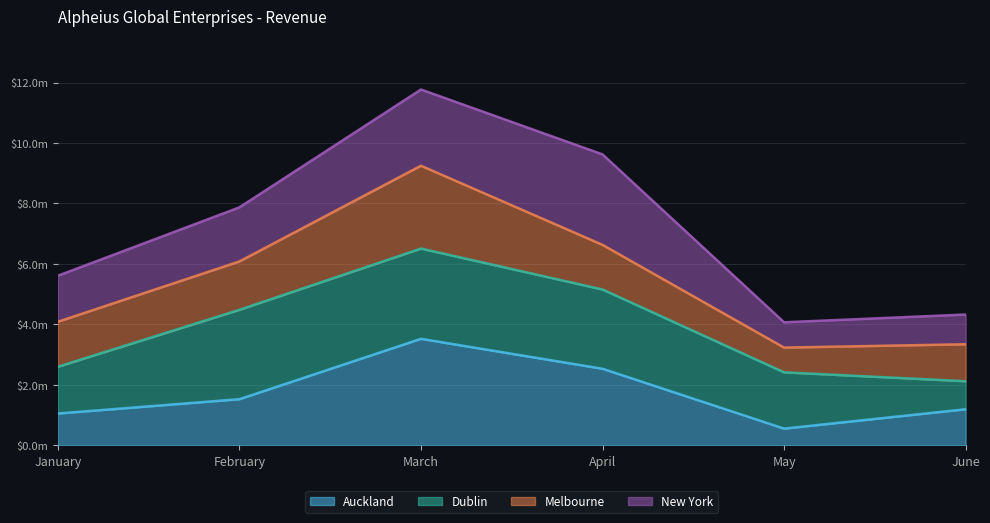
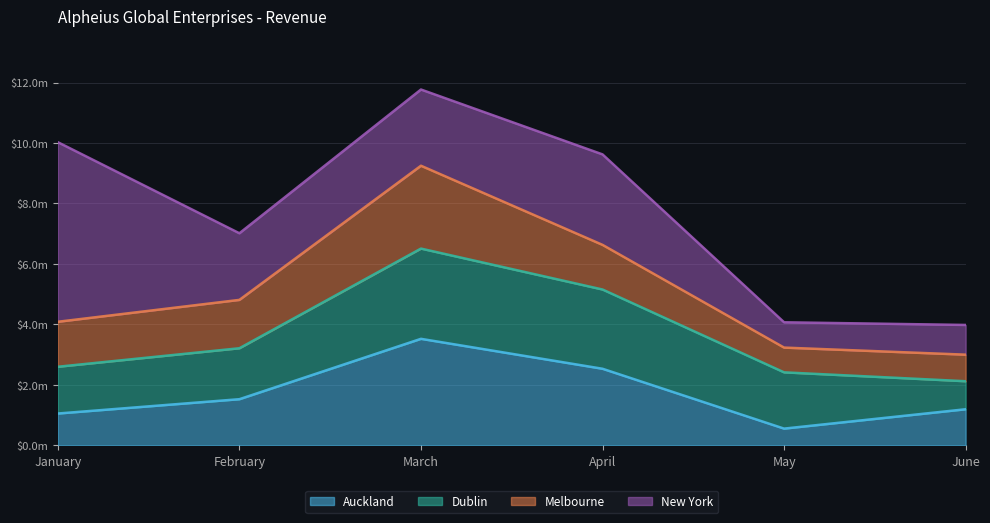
New York, January: $1.5m -> $5.9m
Dublin, February: $3.0m -> $1.7m
New York, February: $1.8m -> $2.2m
Melbourne, June: $1.2m -> $0.9m
